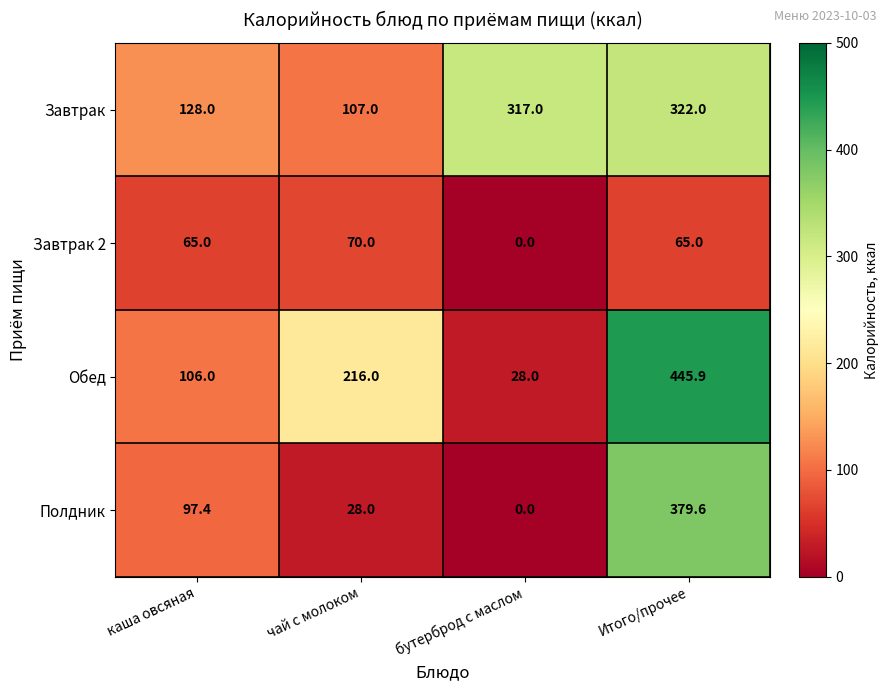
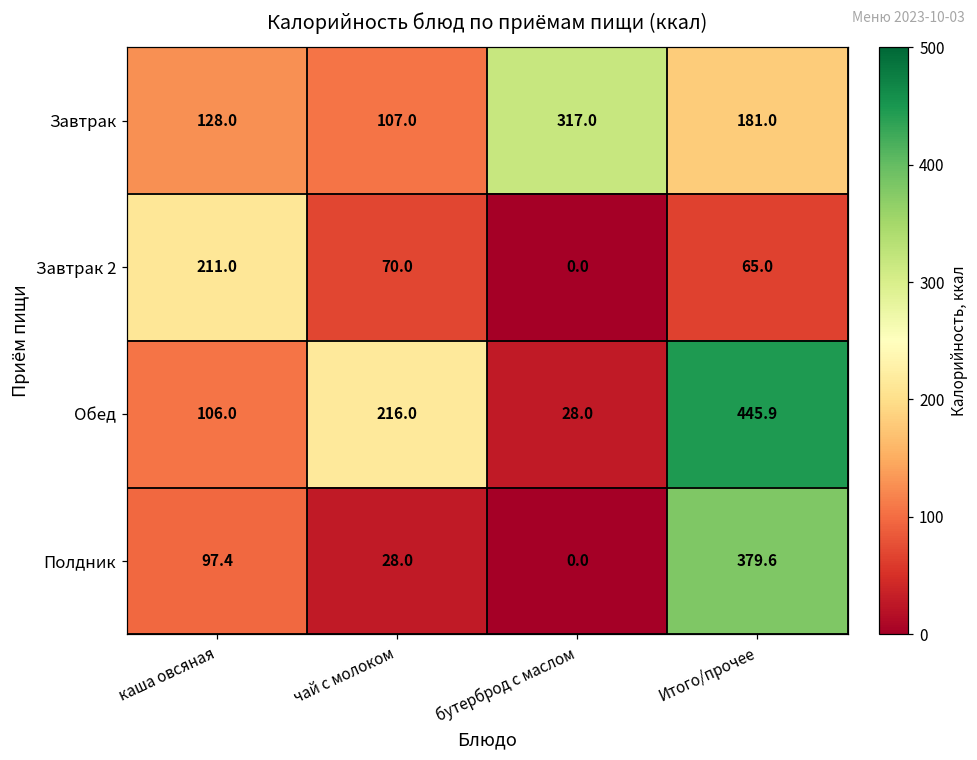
Завтрак, Итого/прочее: 322.0 -> 181.0
Завтрак 2, каша овсяная: 65.0 -> 211.0
